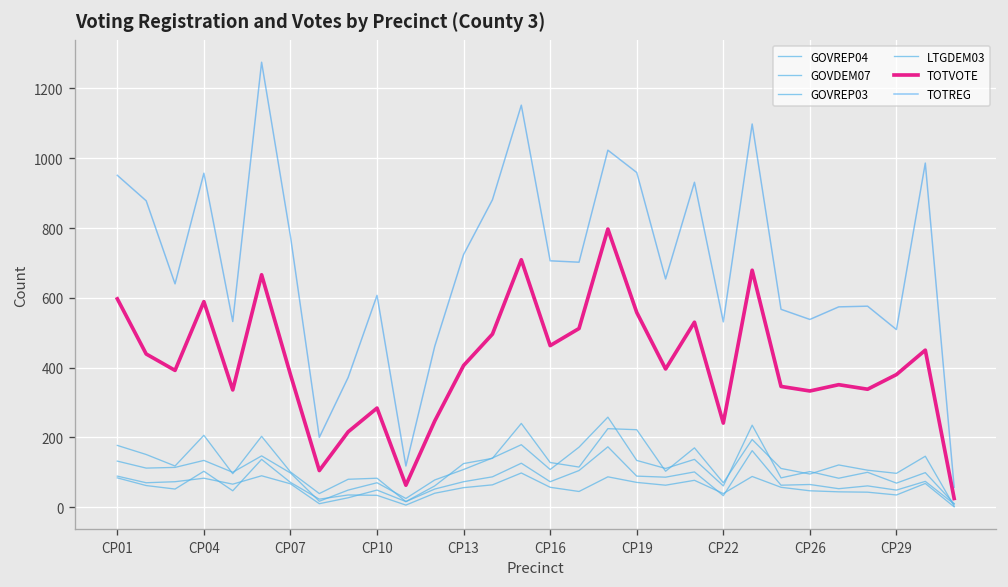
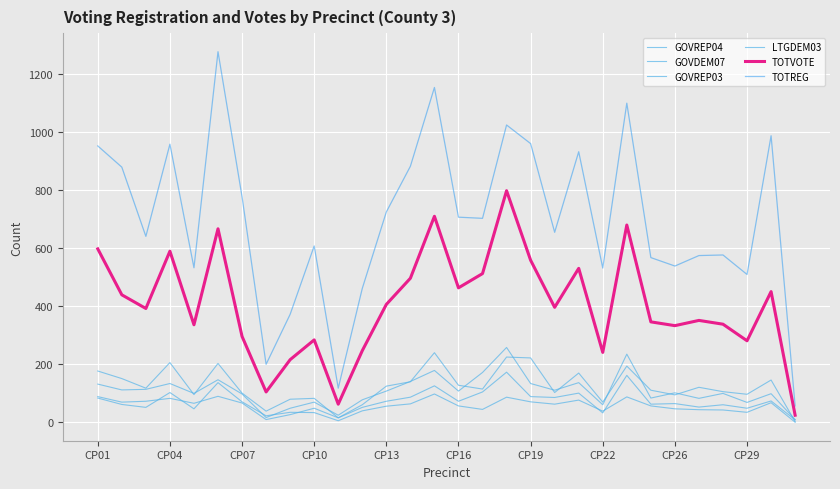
TOTVOTE, CP07: 380 -> 300
TOTVOTE, CP29: 380 -> 280
